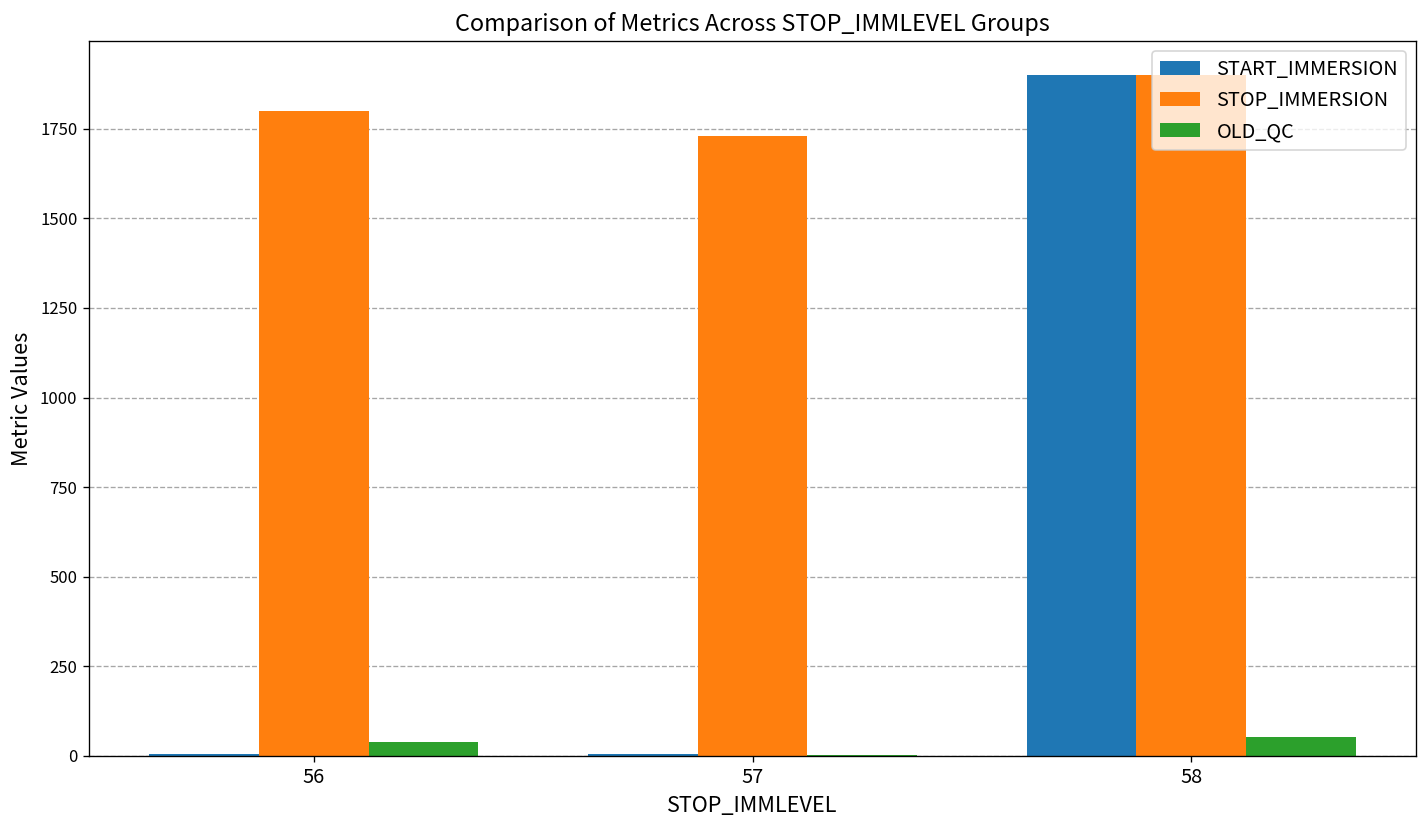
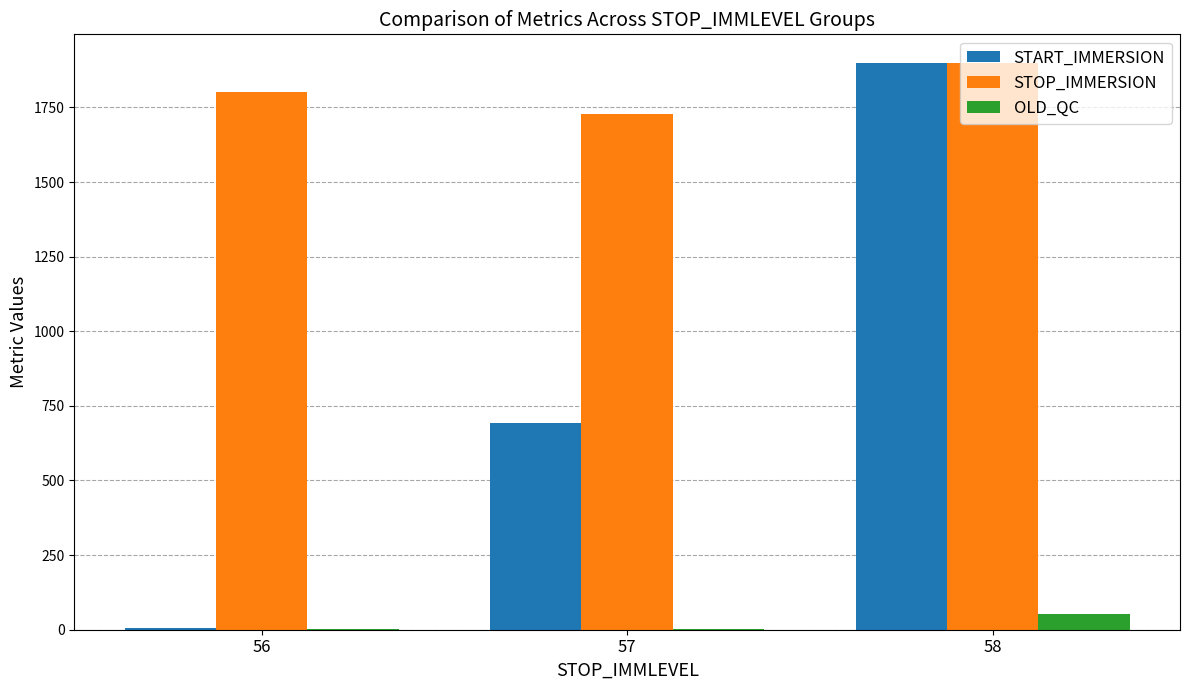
OLD_QC, 56: 40 -> 0
START_IMMERSION, 57: 0 -> 690
